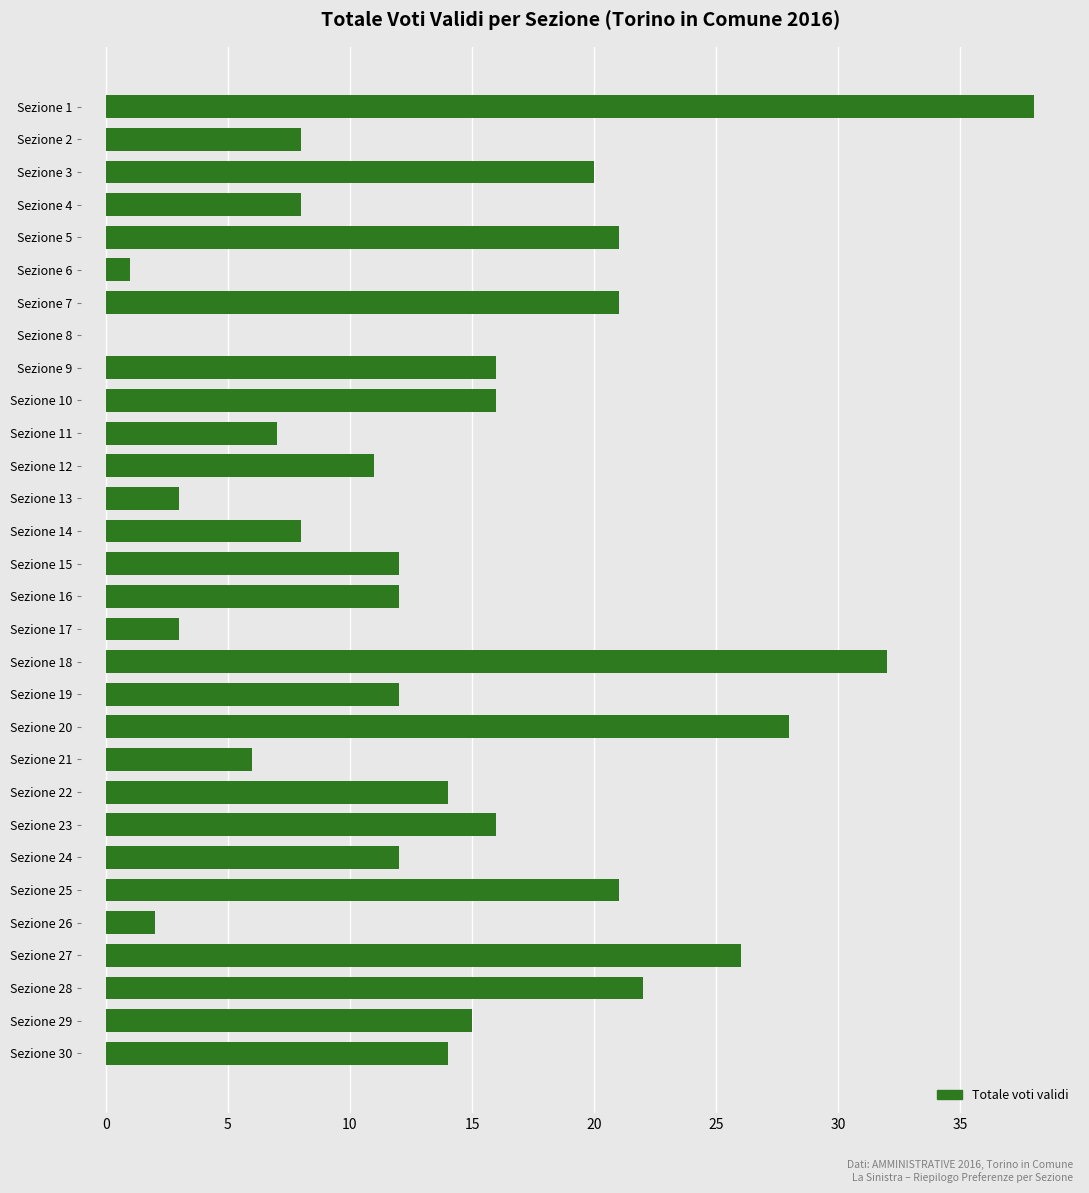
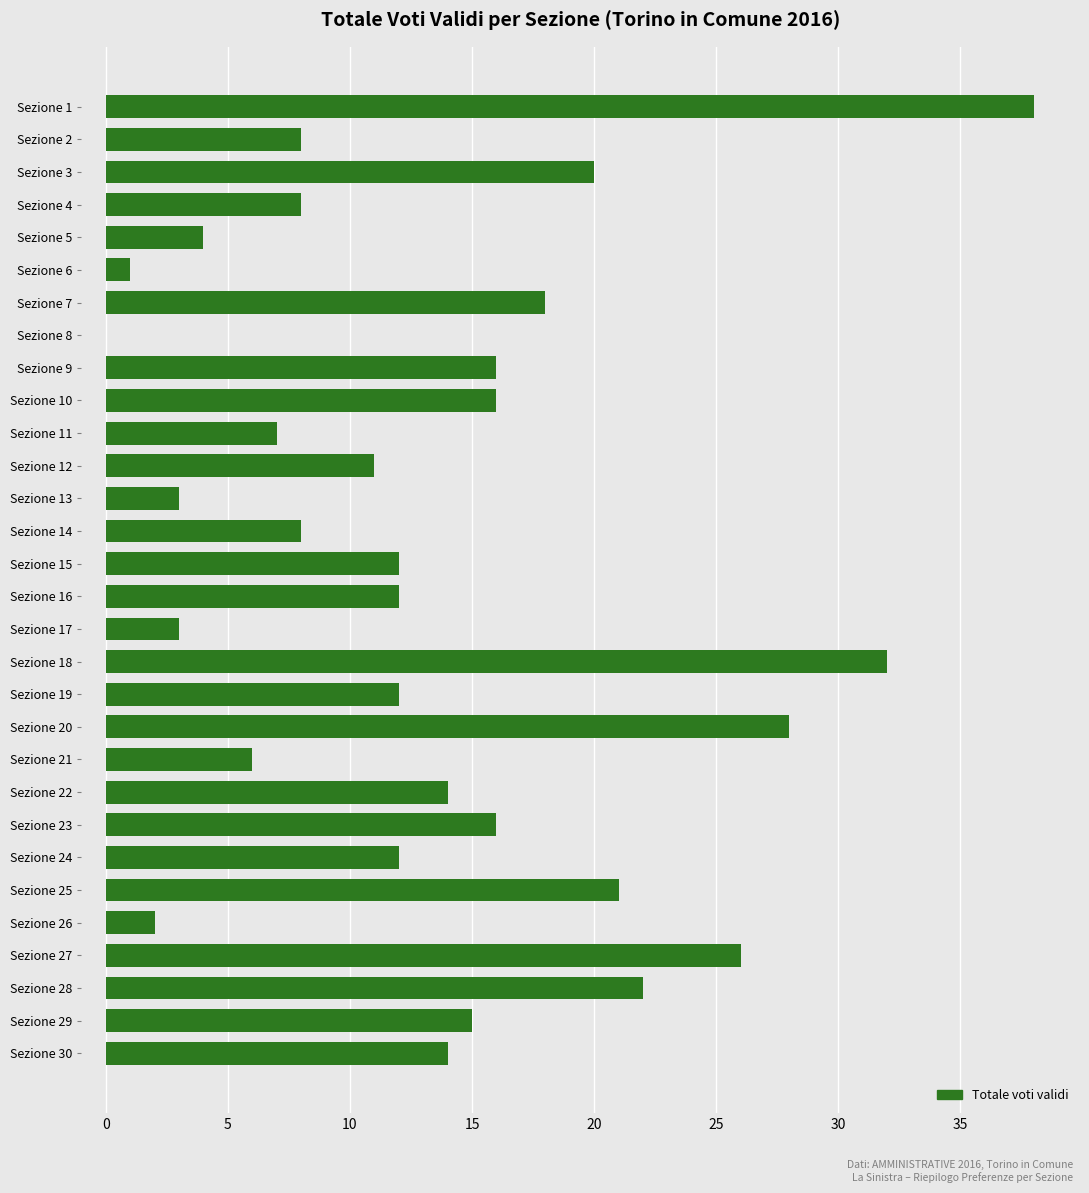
Sezione 5: 21 -> 4
Sezione 7: 21 -> 18
